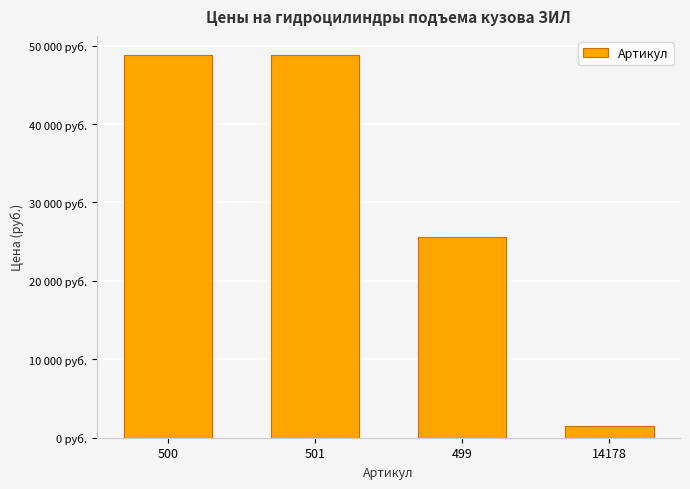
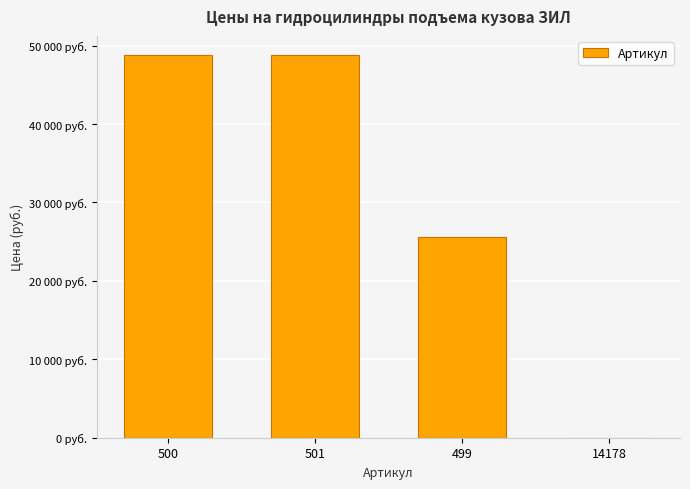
14178: 2000 руб. -> 0 руб.
